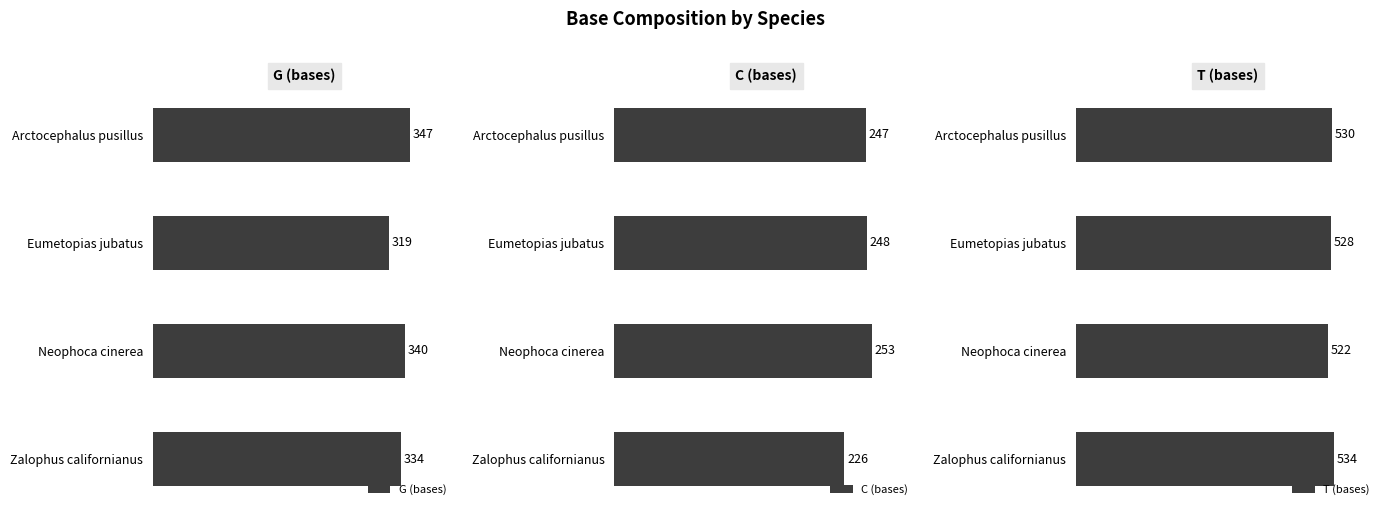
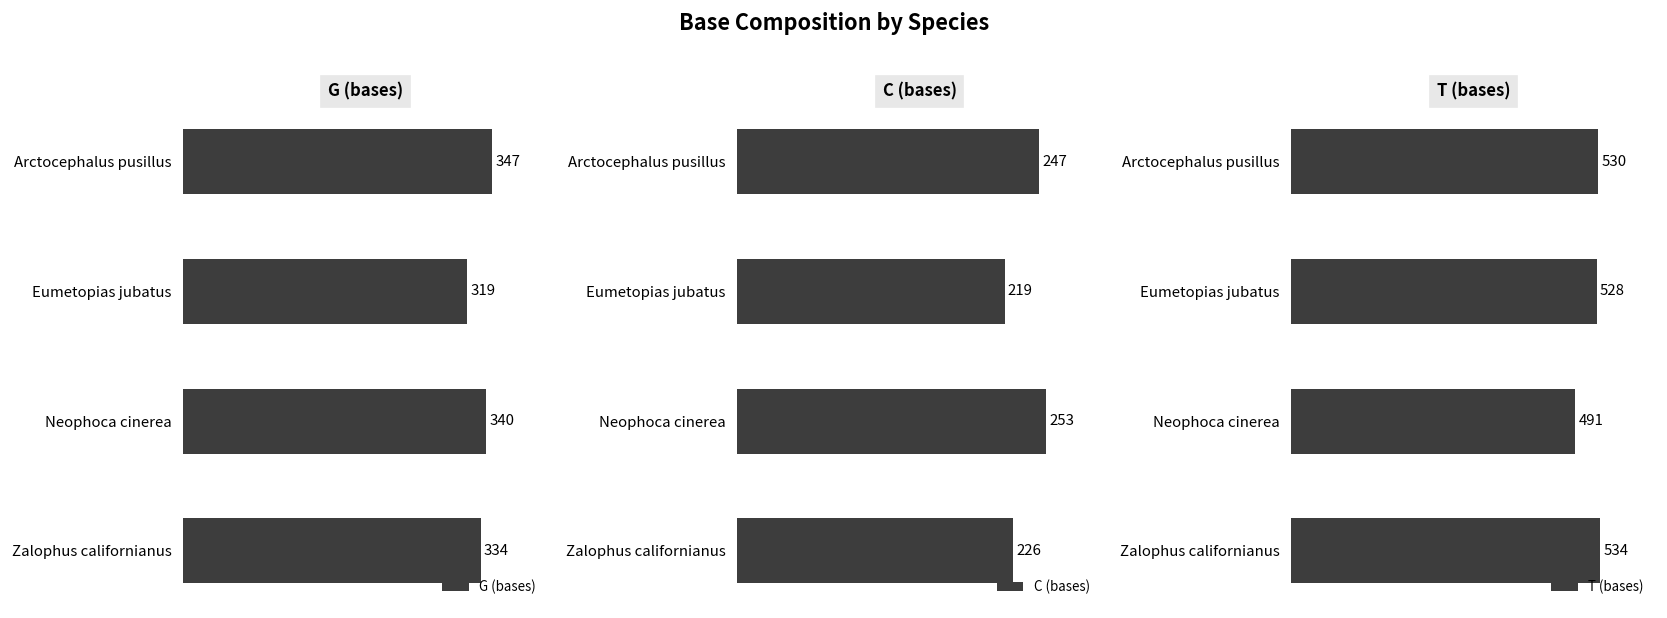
C (bases), Eumetopias jubatus: 248 -> 219
T (bases), Neophoca cinerea: 522 -> 491
